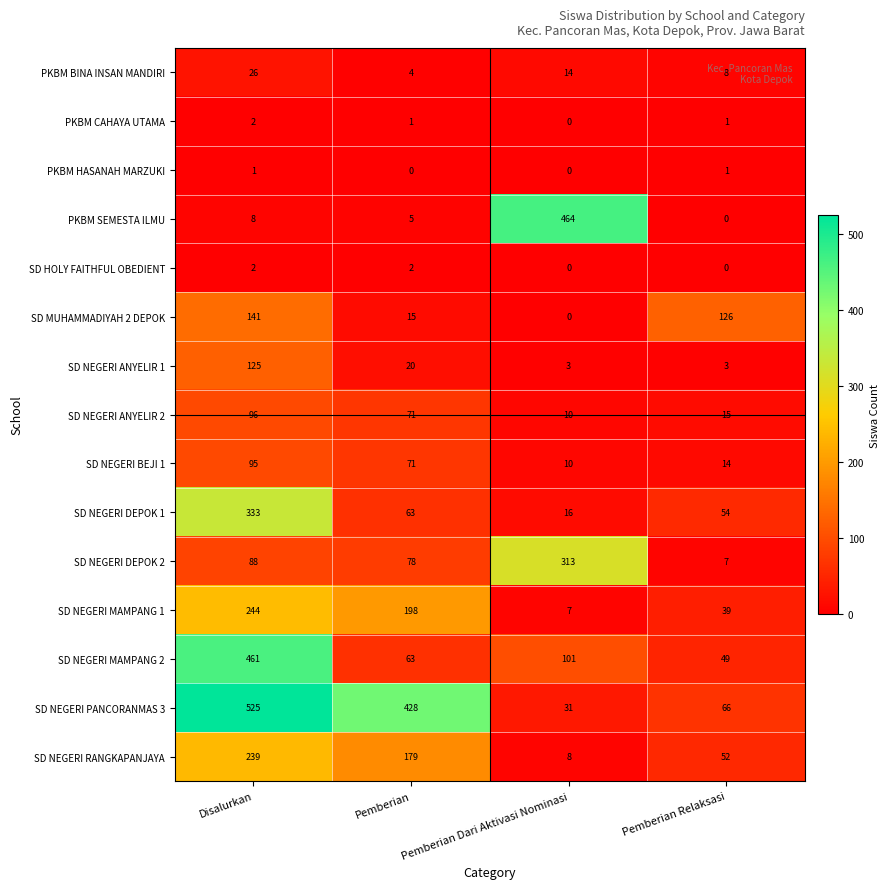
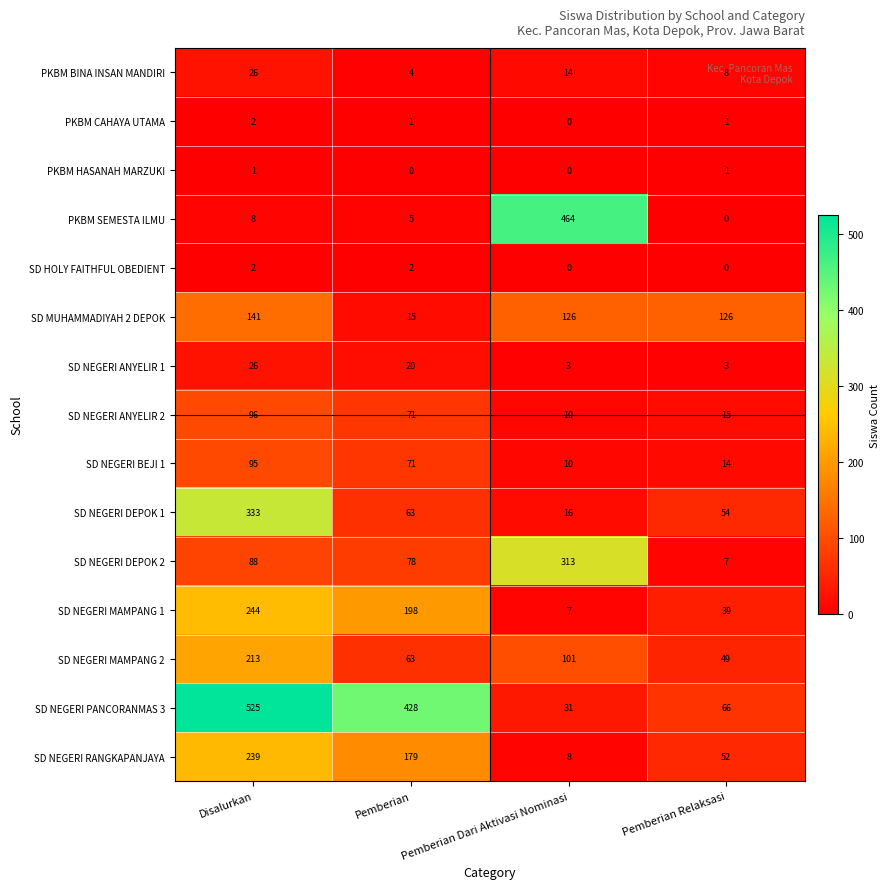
SD MUHAMMADIYAH 2 DEPOK, Pemberian Dari Aktivasi Nominasi: 0 -> 126
SD NEGERI ANYELIR 1, Disalurkan: 125 -> 26
SD NEGERI MAMPANG 2, Disalurkan: 461 -> 213
